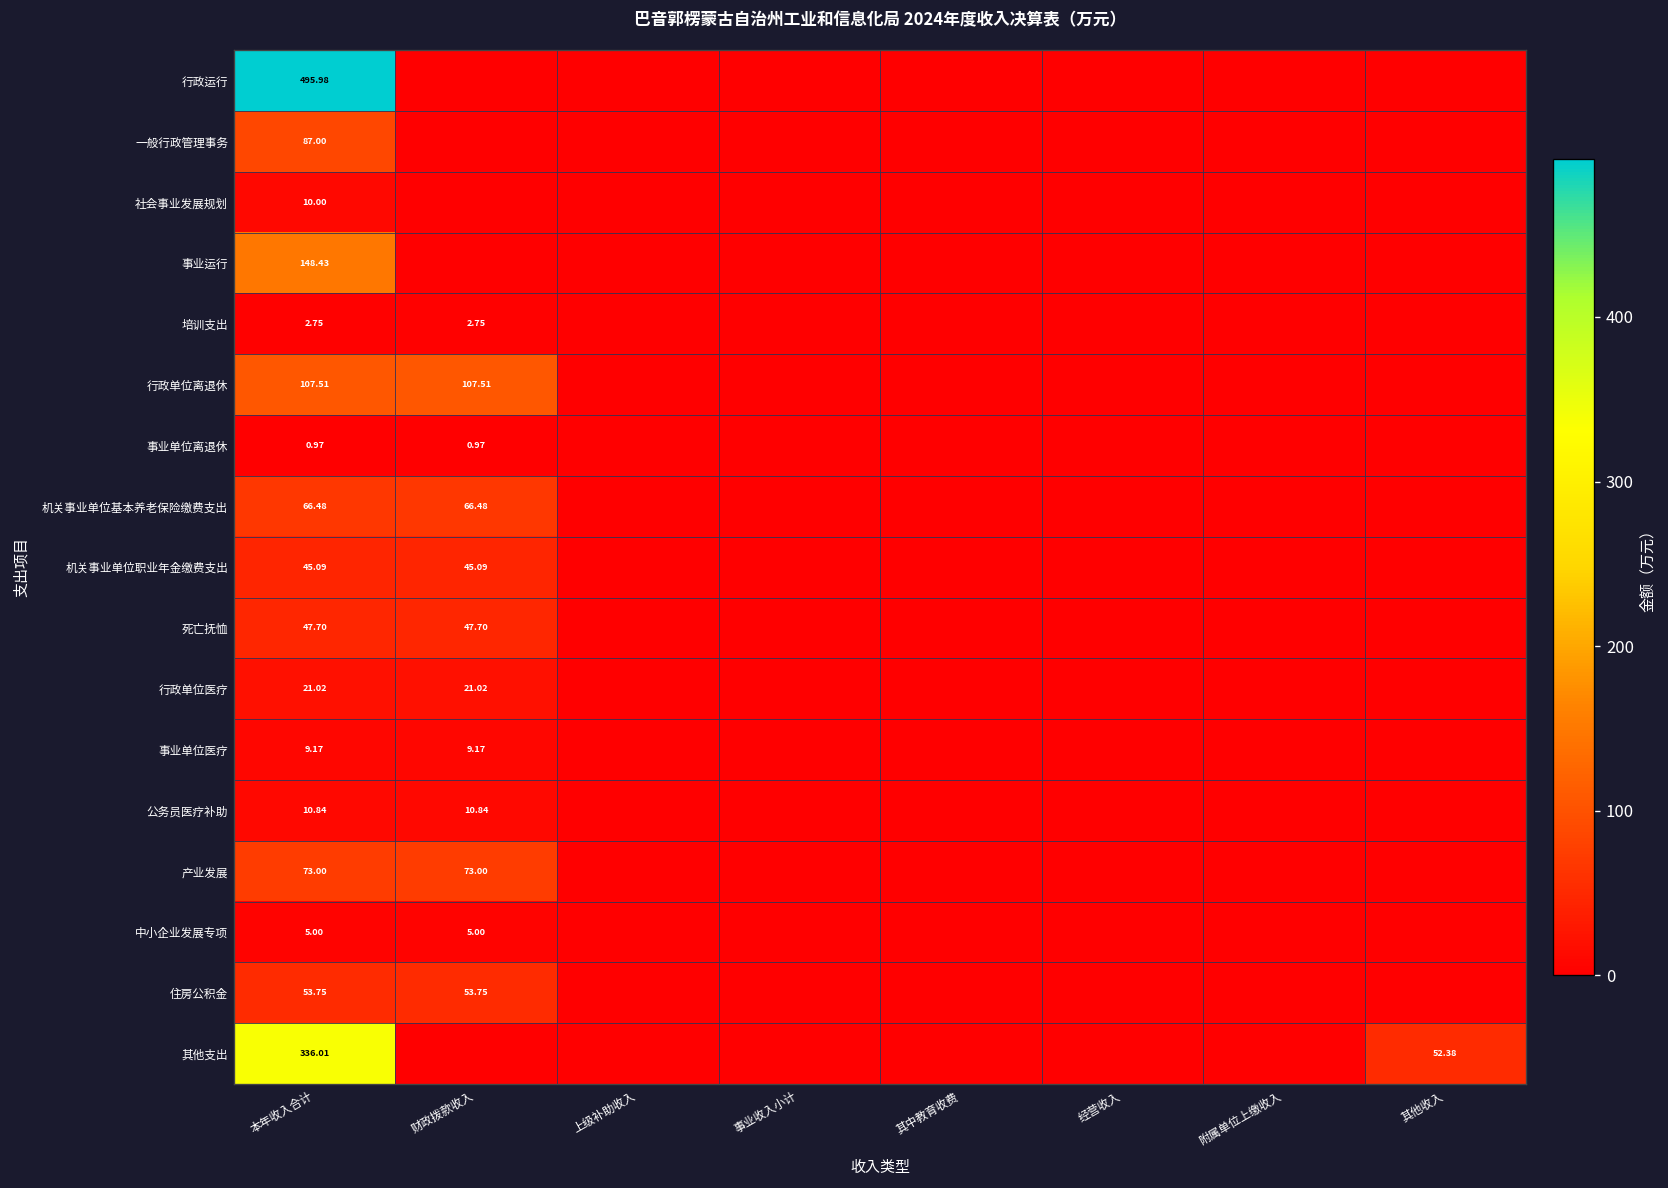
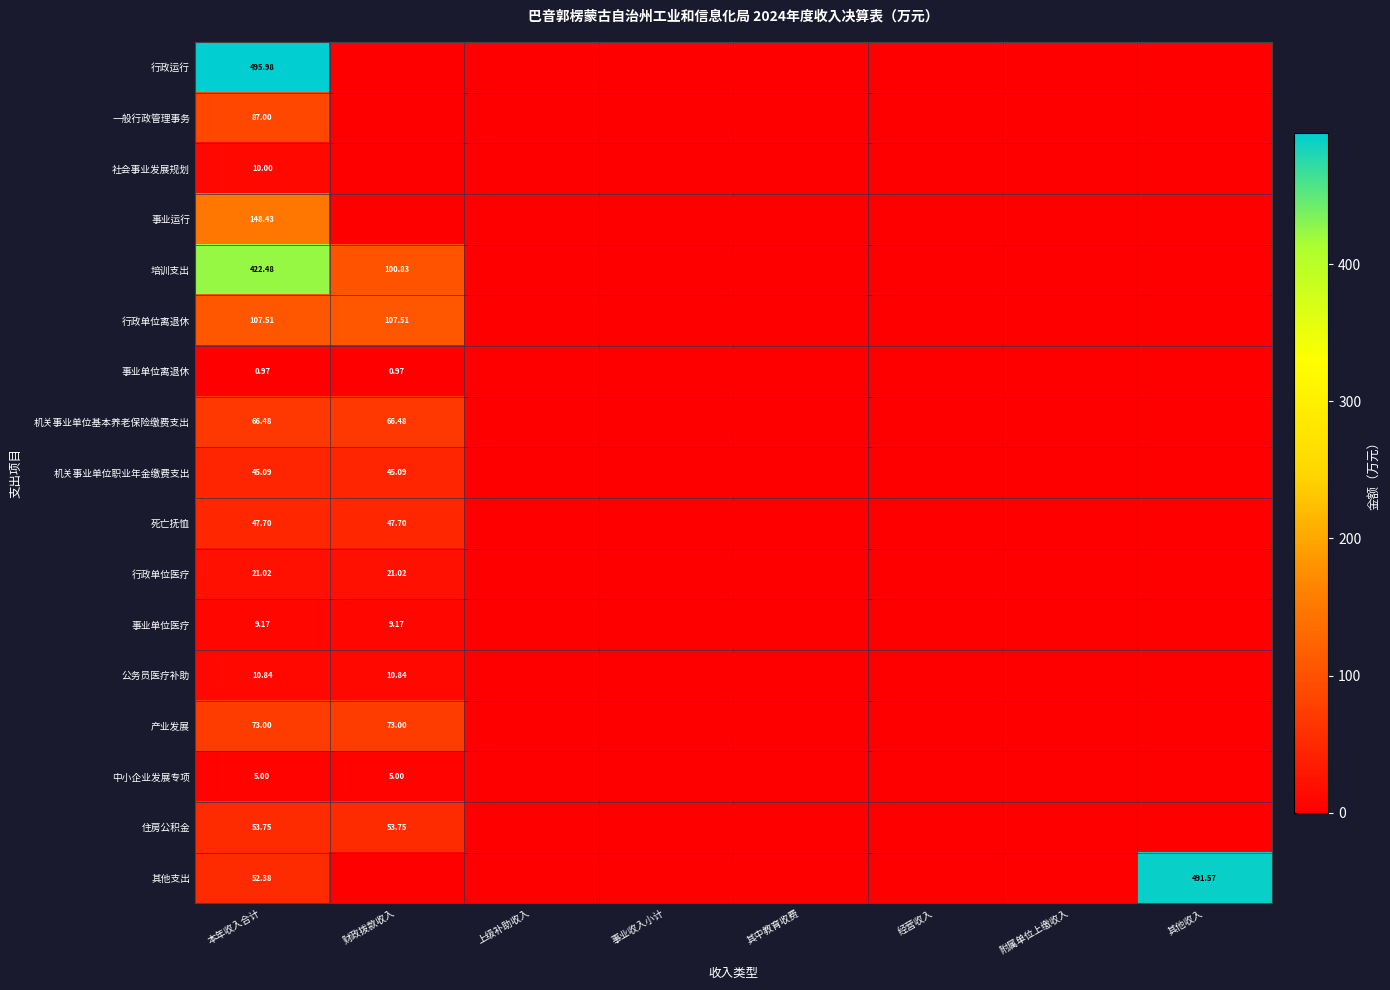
培训支出, 本年收入合计: 2.75 -> 422.48
培训支出, 财政拨款收入: 2.75 -> 100.83
其他支出, 本年收入合计: 336.01 -> 52.38
其他支出, 其他收入: 52.38 -> 491.57
